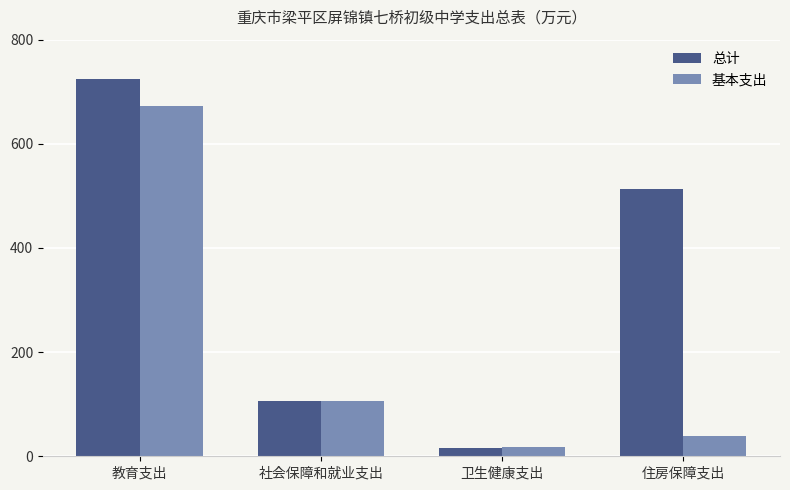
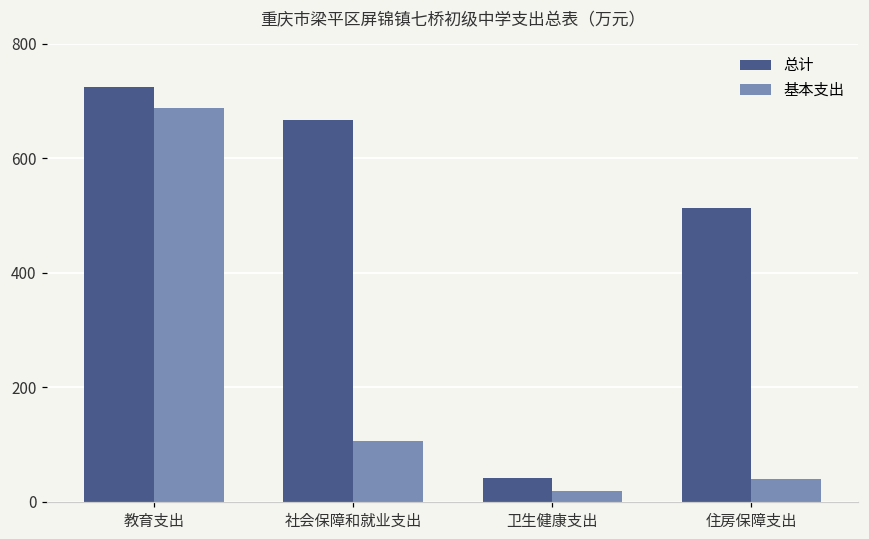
基本支出, 教育支出: 670 -> 690
总计, 社会保障和就业支出: 110 -> 670
总计, 卫生健康支出: 20 -> 40
